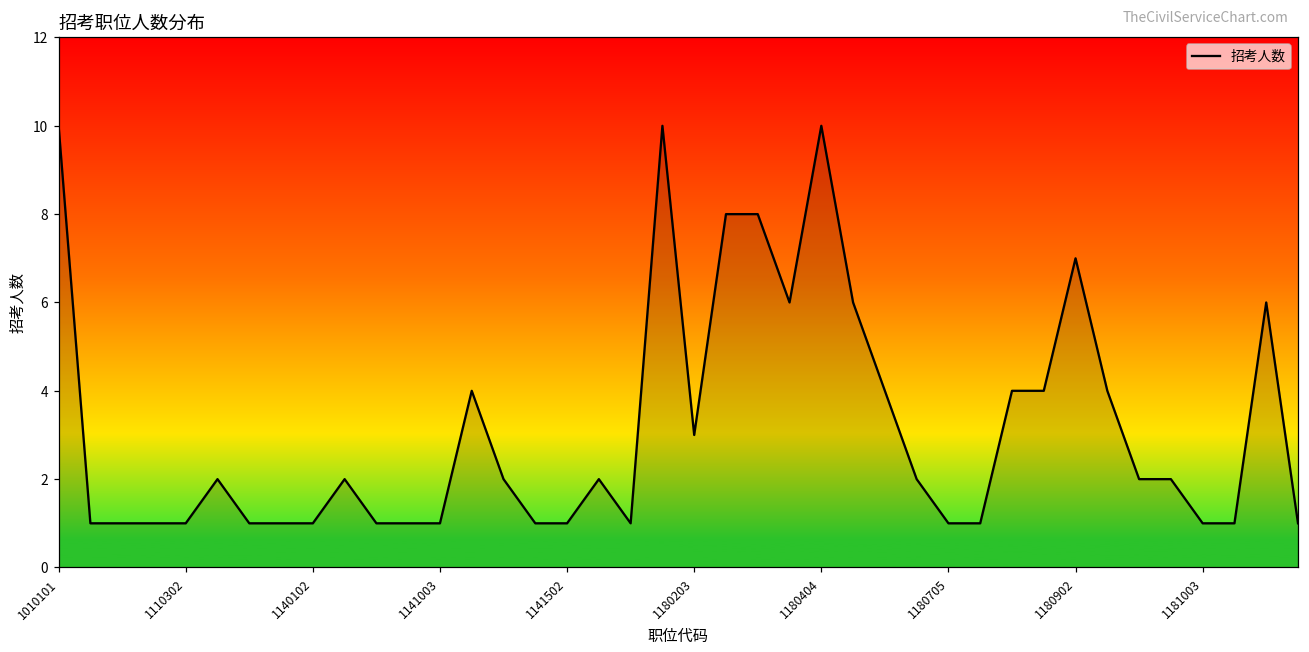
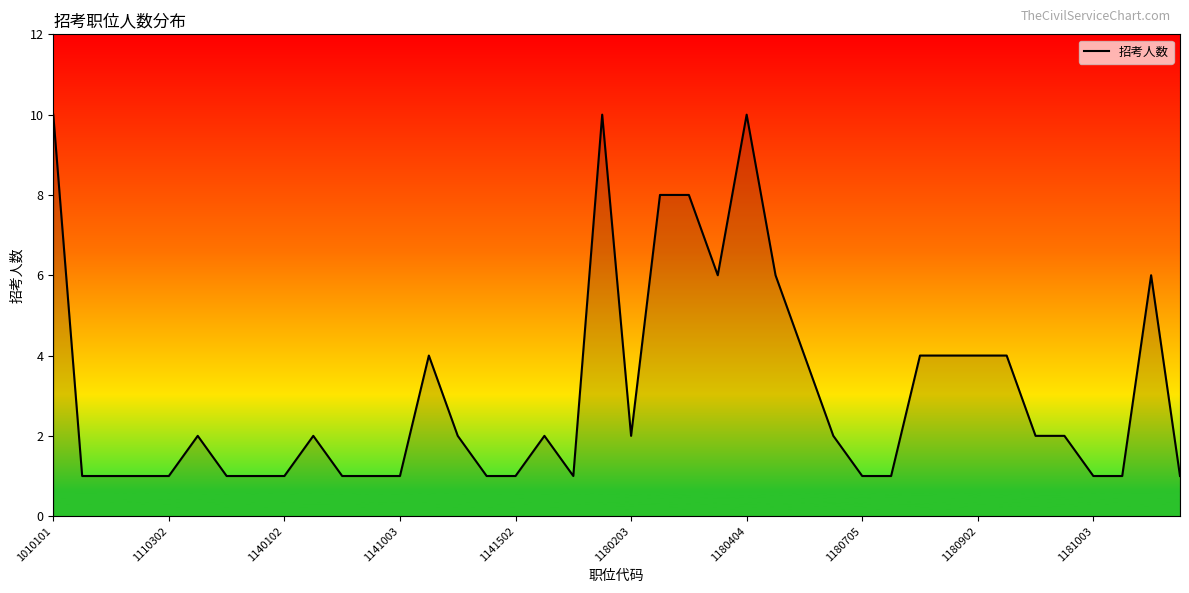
1180203: 3 -> 2
1180902: 7 -> 4
